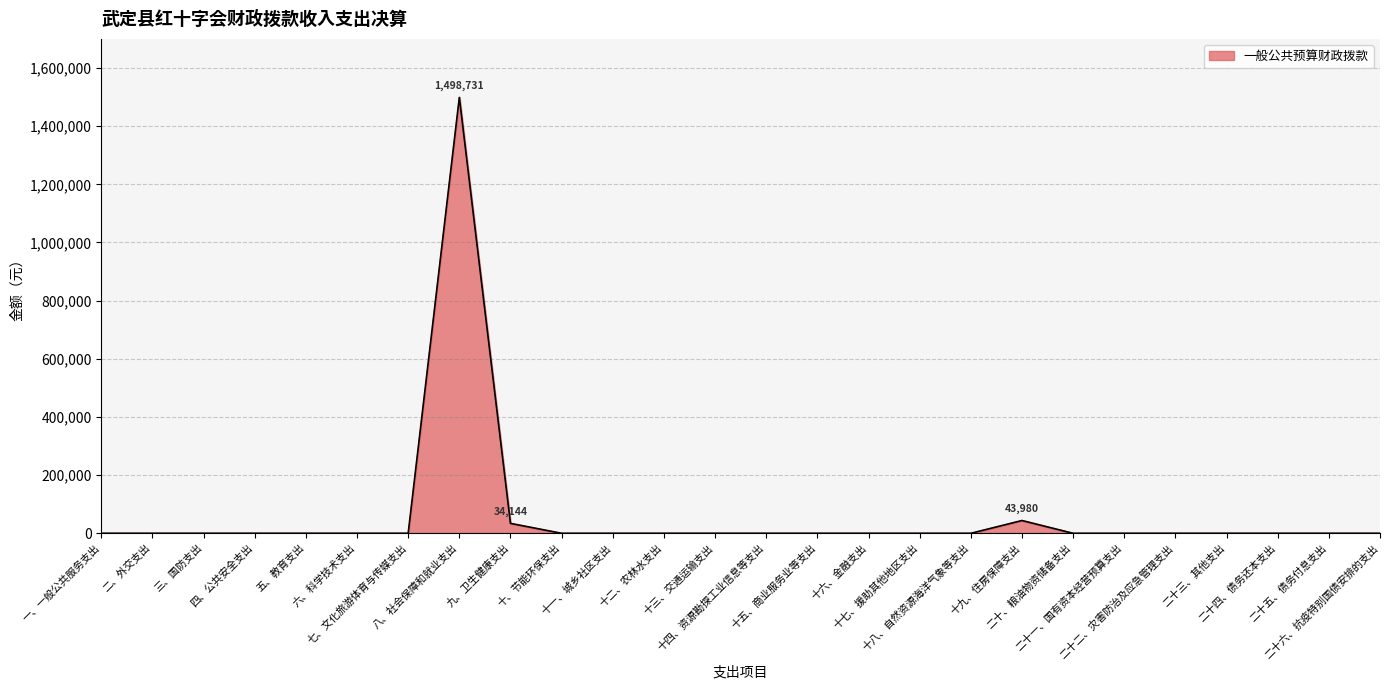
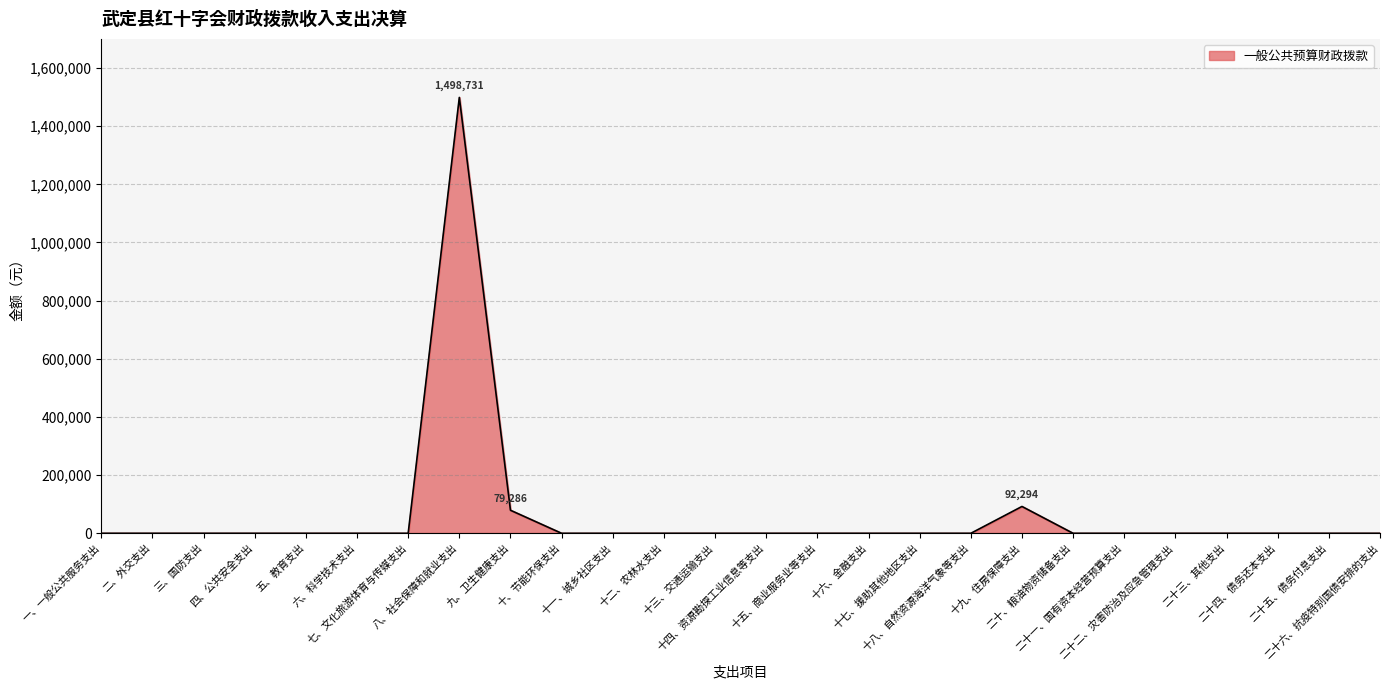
九、卫生健康支出: 34,144 -> 79,286
十九、住房保障支出: 43,980 -> 92,294
